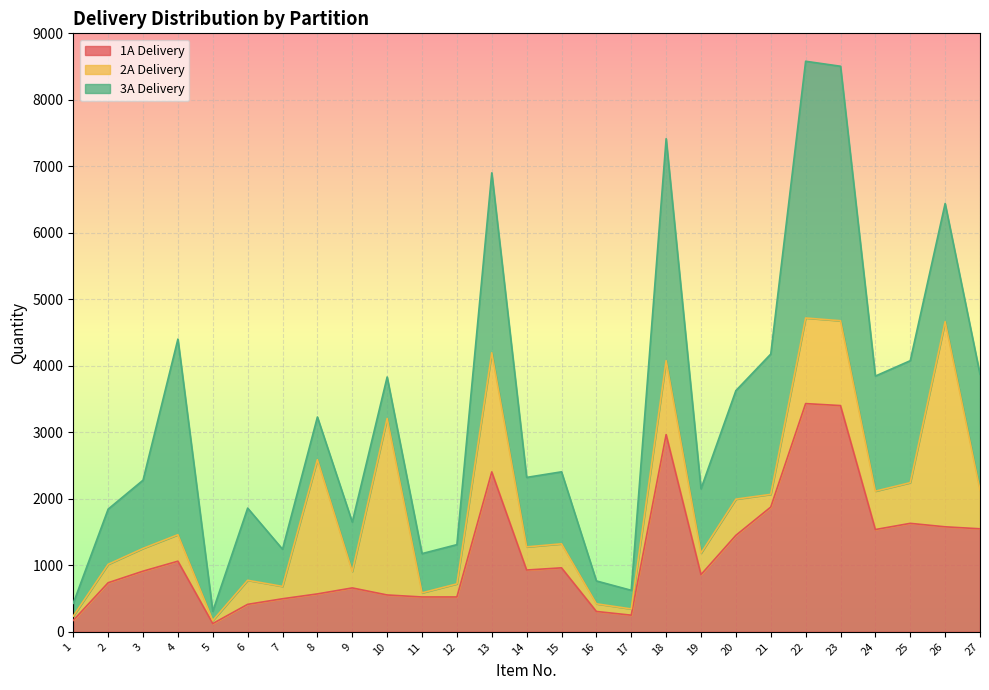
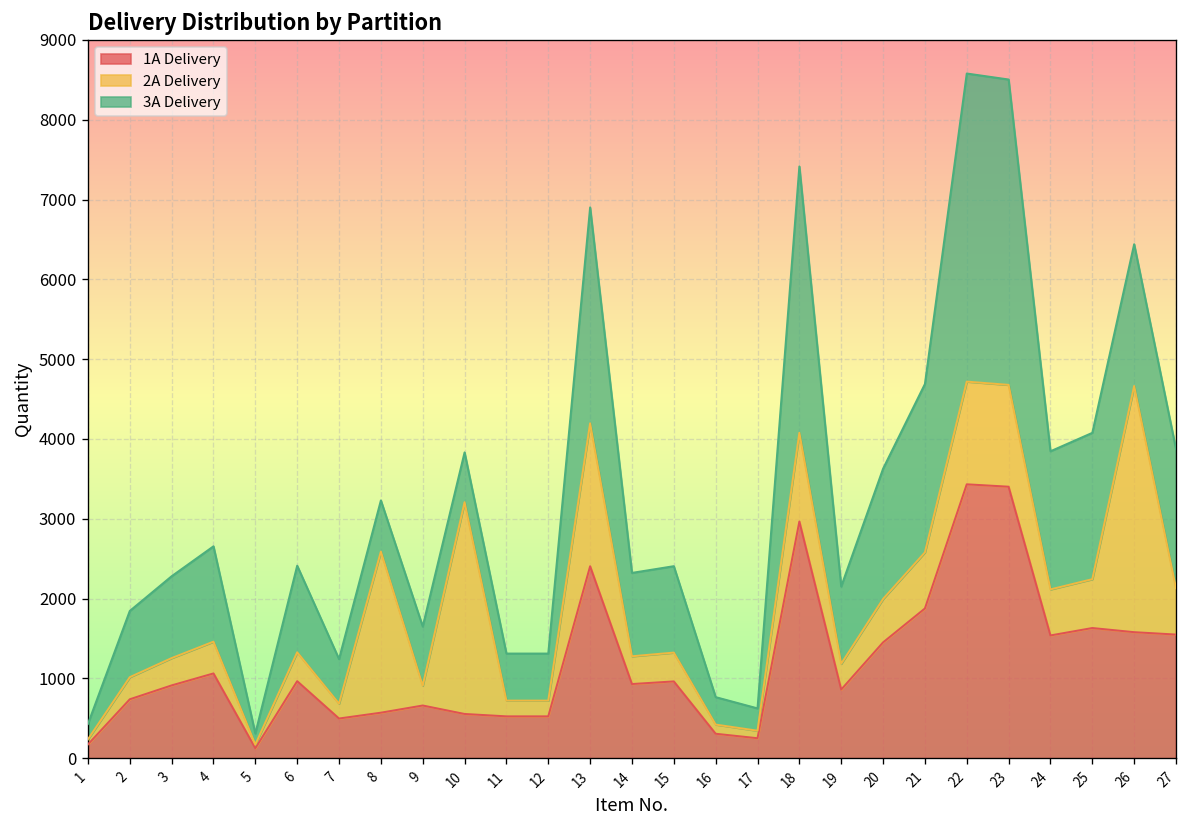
3A Delivery, 4: 2900 -> 1200
1A Delivery, 6: 400 -> 1000
2A Delivery, 11: 100 -> 200
2A Delivery, 21: 200 -> 700
